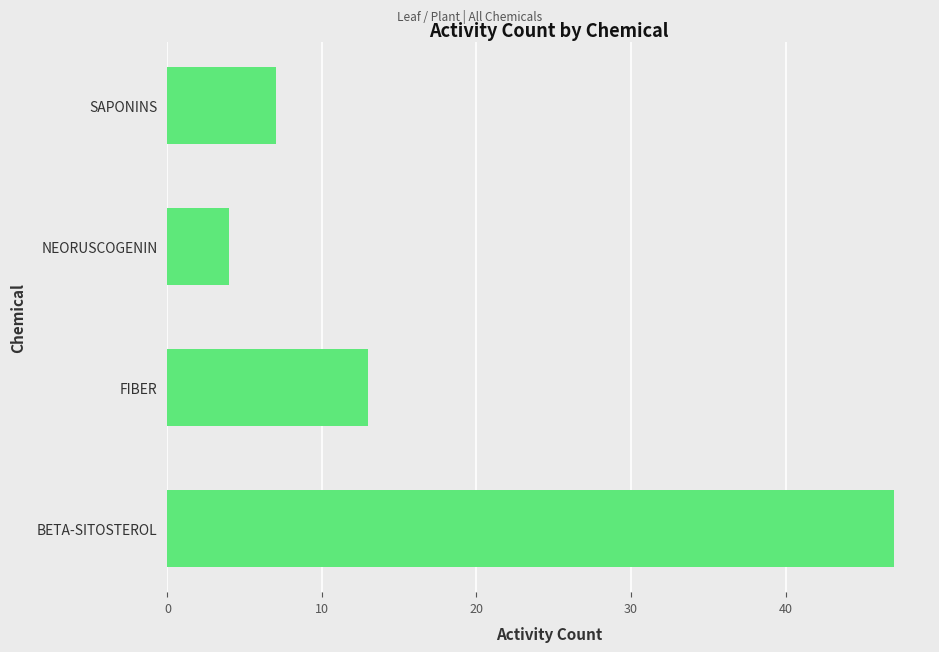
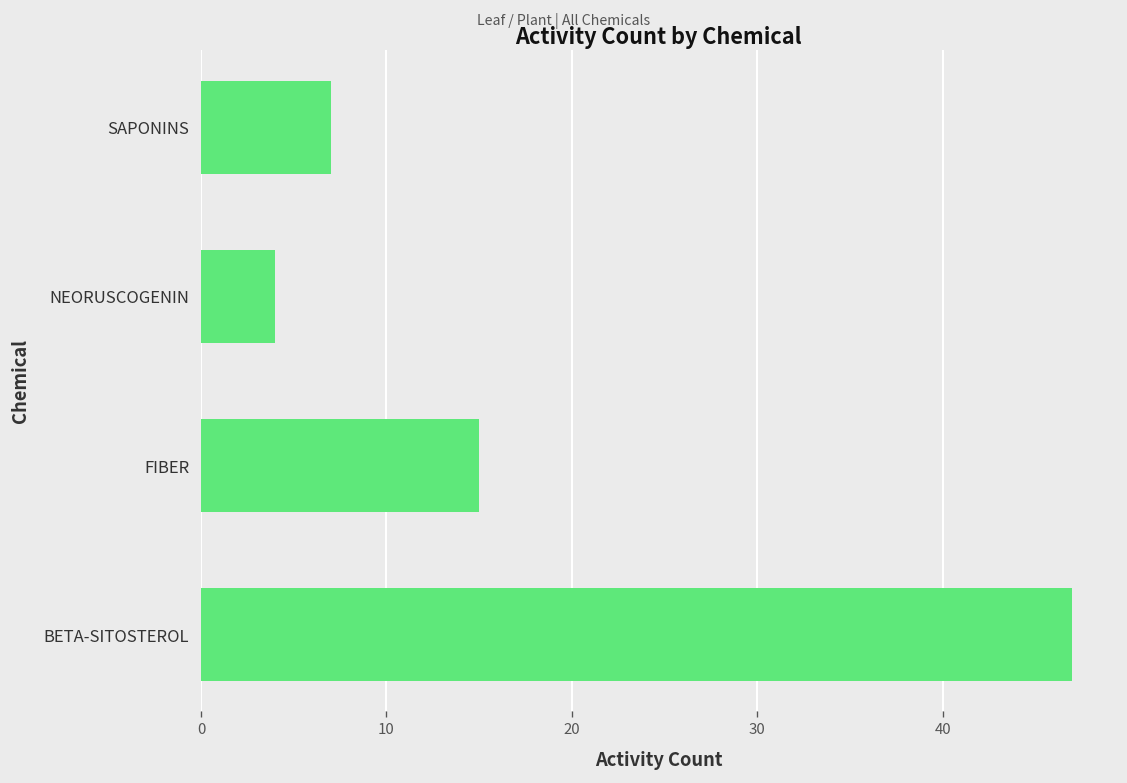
FIBER: 13 -> 15
